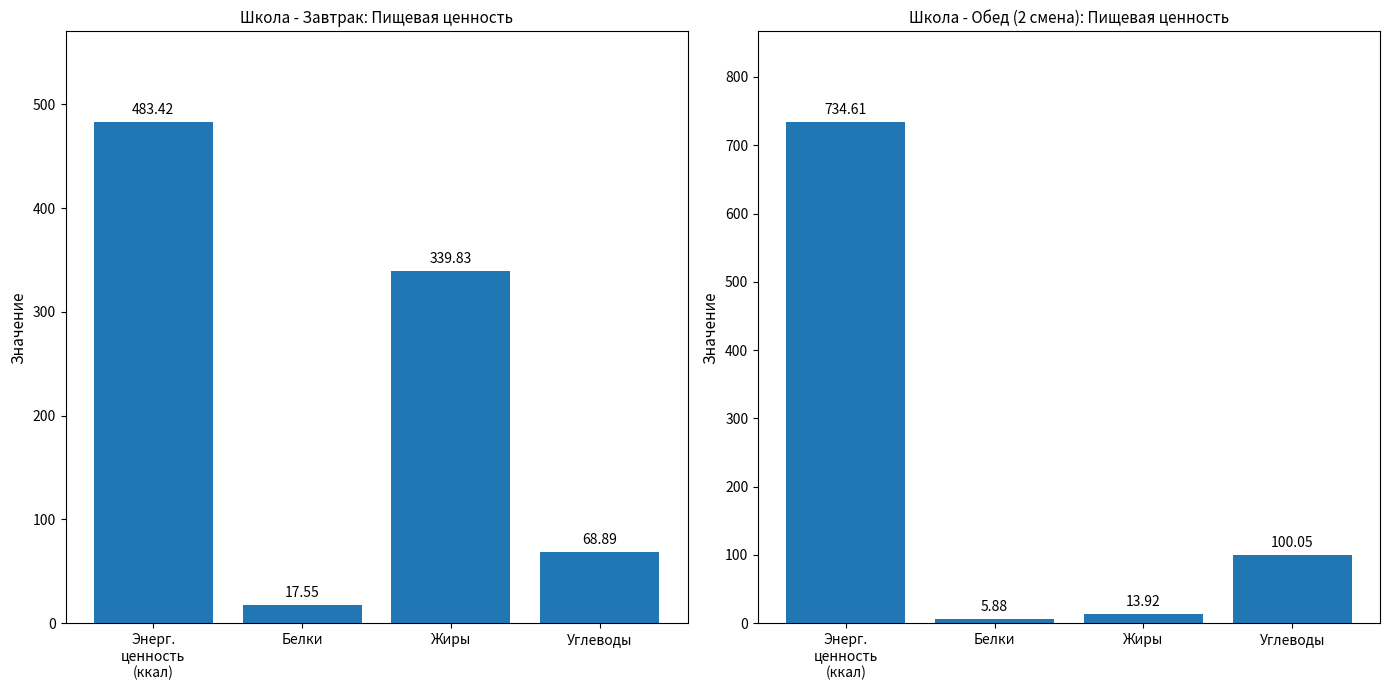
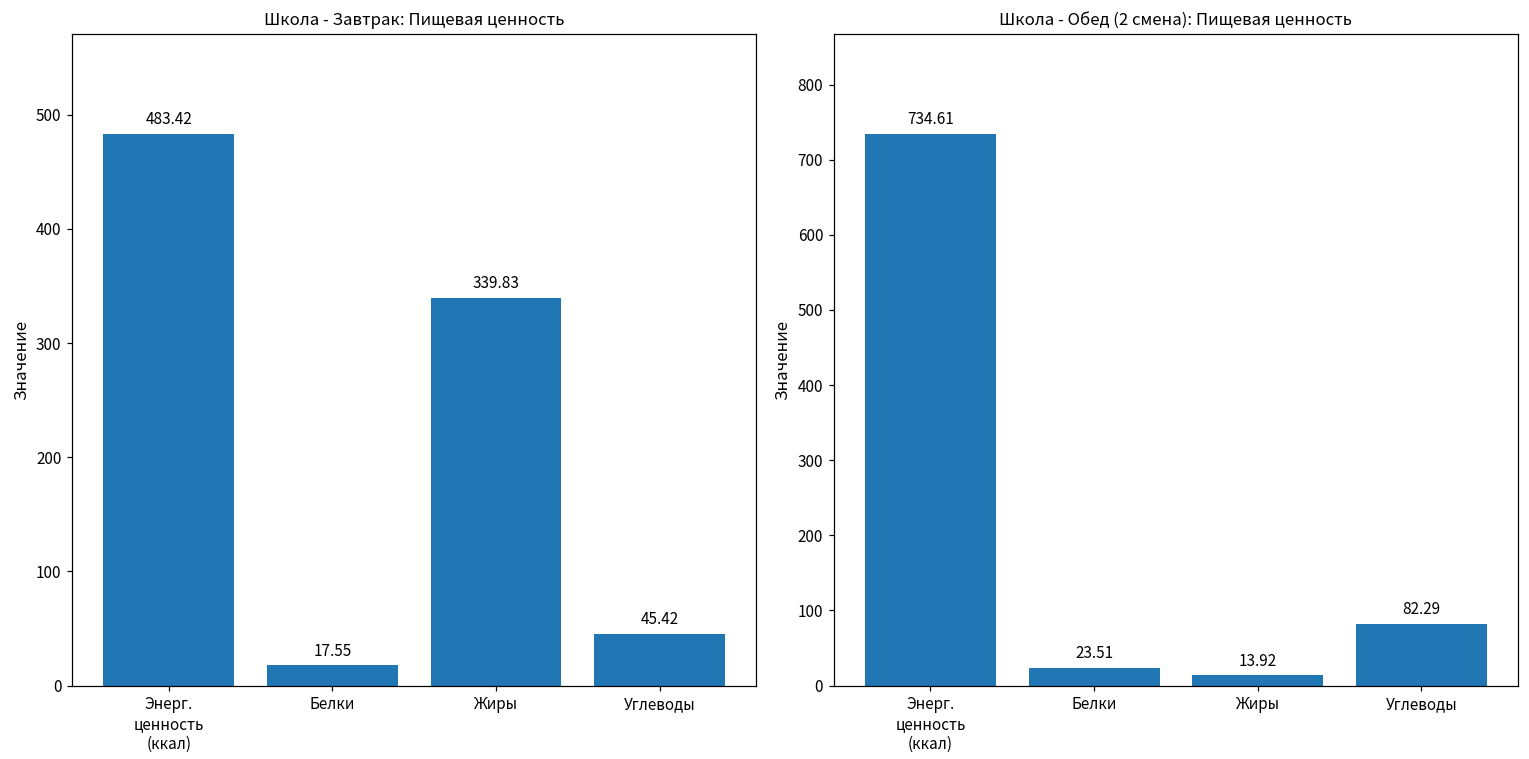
Школа - Завтрак: Пищевая ценность, Углеводы: 68.89 -> 45.42
Школа - Обед (2 смена): Пищевая ценность, Белки: 5.88 -> 23.51
Школа - Обед (2 смена): Пищевая ценность, Углеводы: 100.05 -> 82.29
